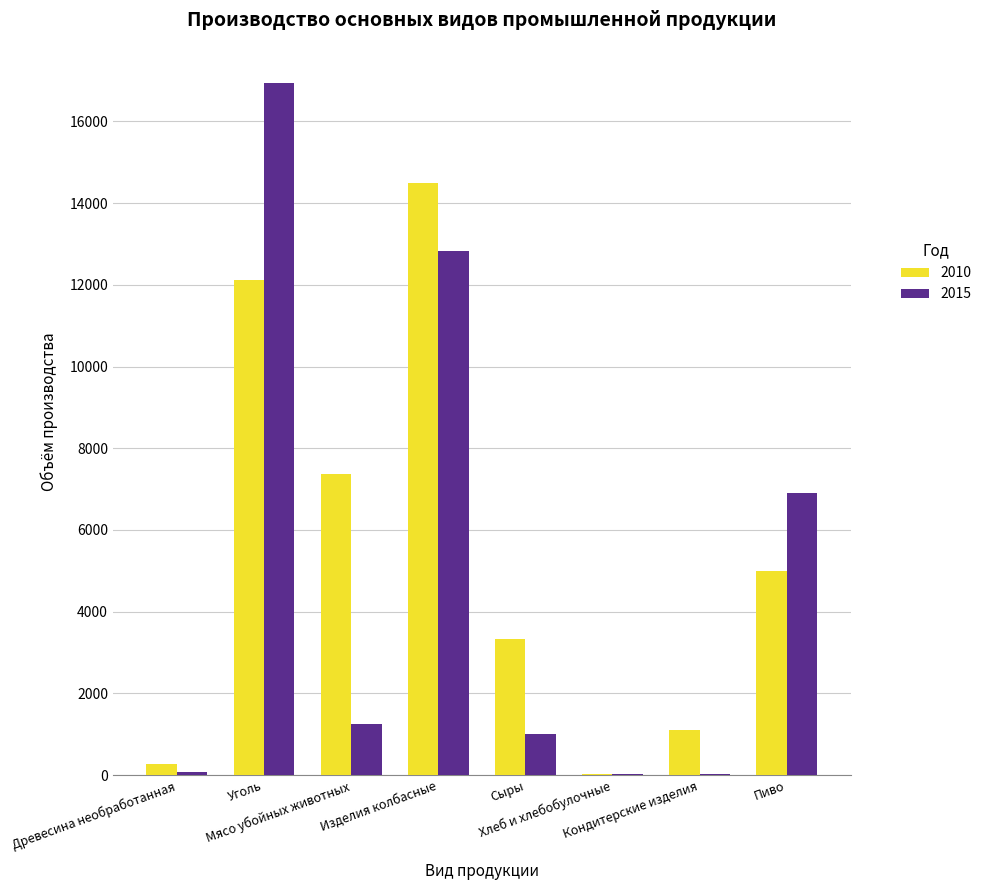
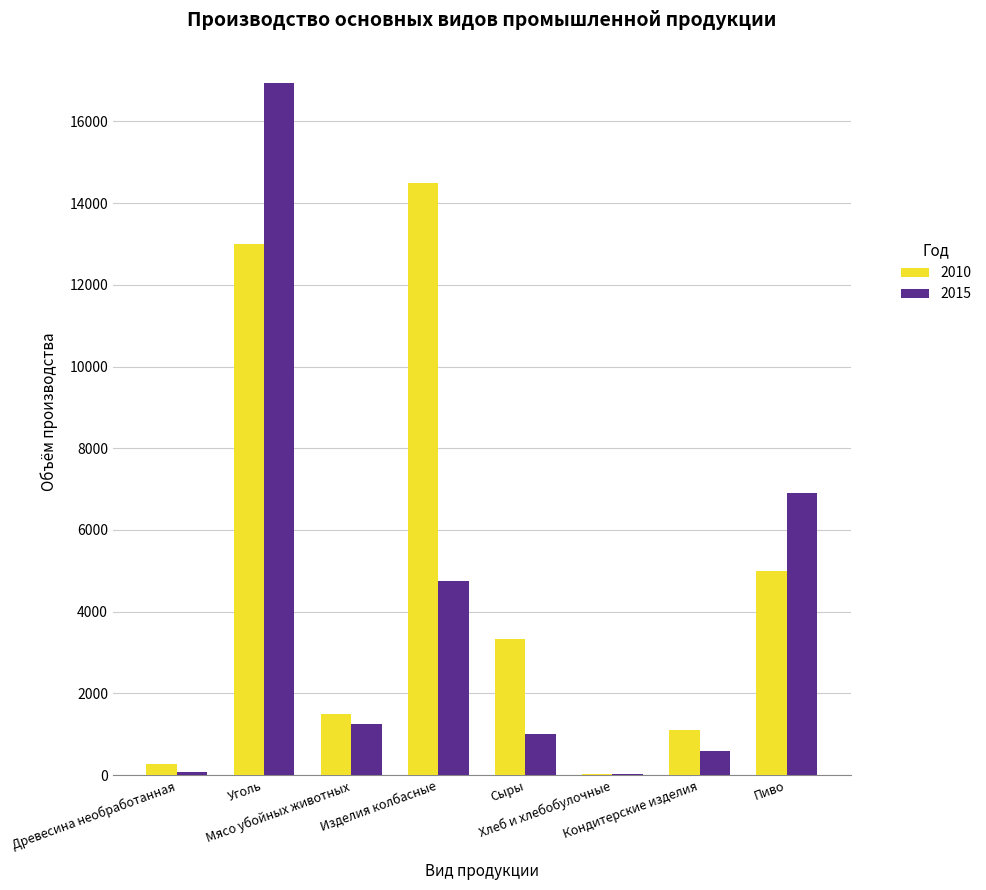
2010, Уголь: 12100 -> 13000
2010, Мясо убойных животных: 7400 -> 1500
2015, Изделия колбасные: 12800 -> 4700
2015, Кондитерские изделия: 0 -> 600
